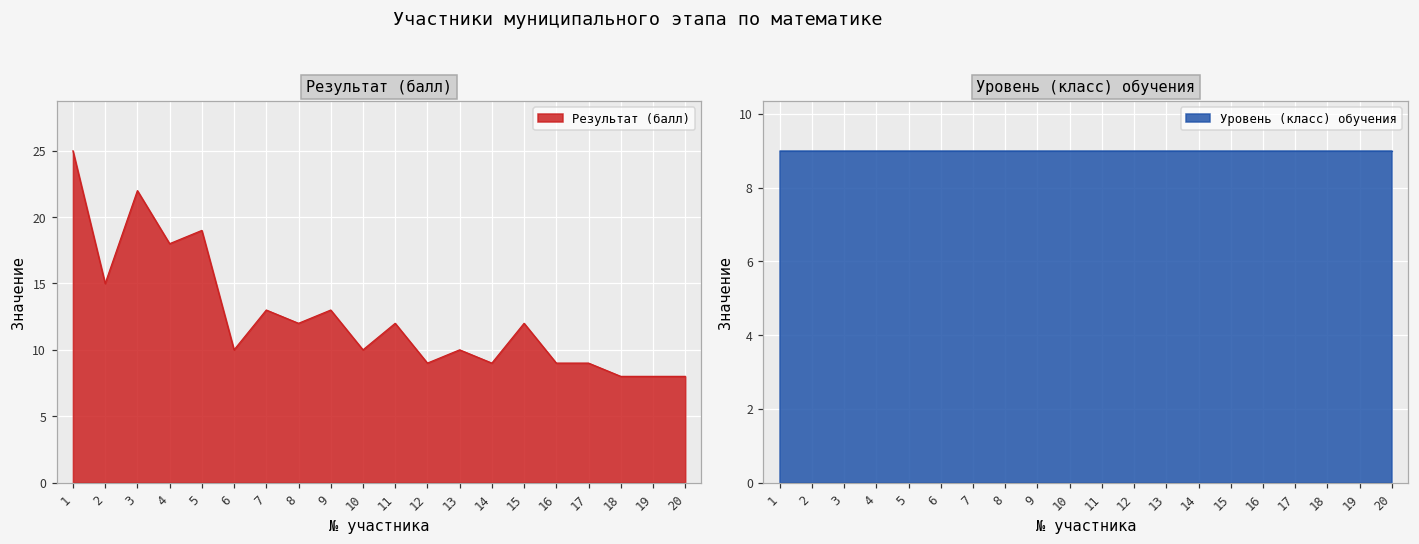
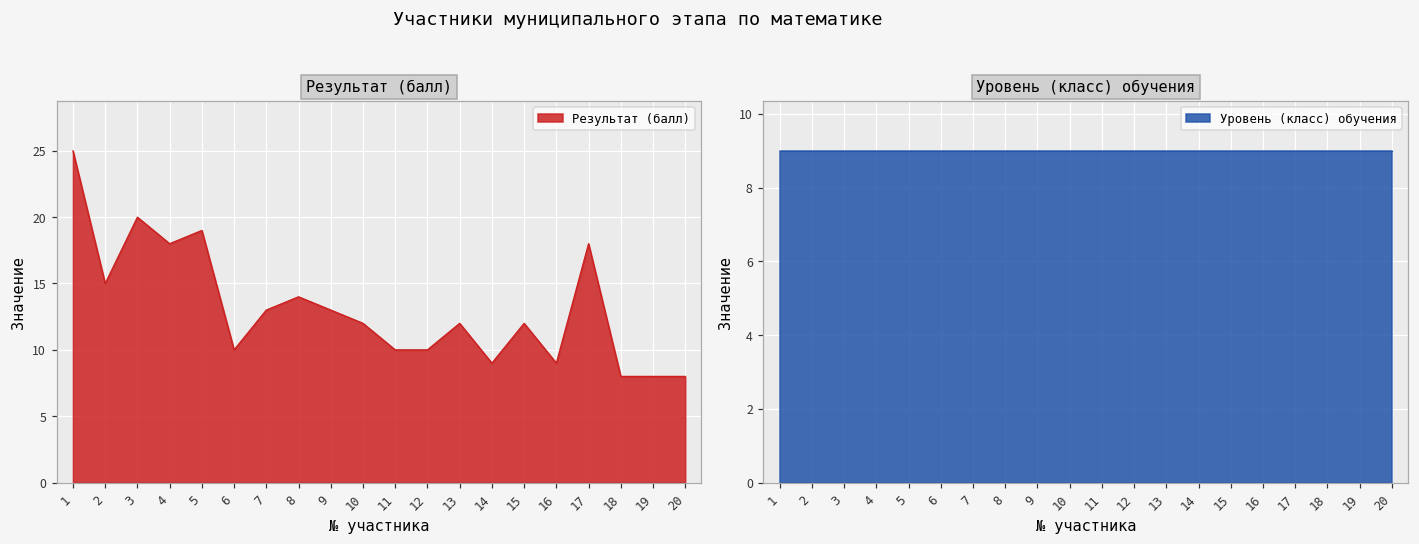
Результат (балл), 3: 22 -> 20
Результат (балл), 8: 12 -> 14
Результат (балл), 10: 10 -> 12
Результат (балл), 11: 12 -> 10
Результат (балл), 12: 9 -> 10
Результат (балл), 13: 10 -> 12
Результат (балл), 17: 9 -> 18
